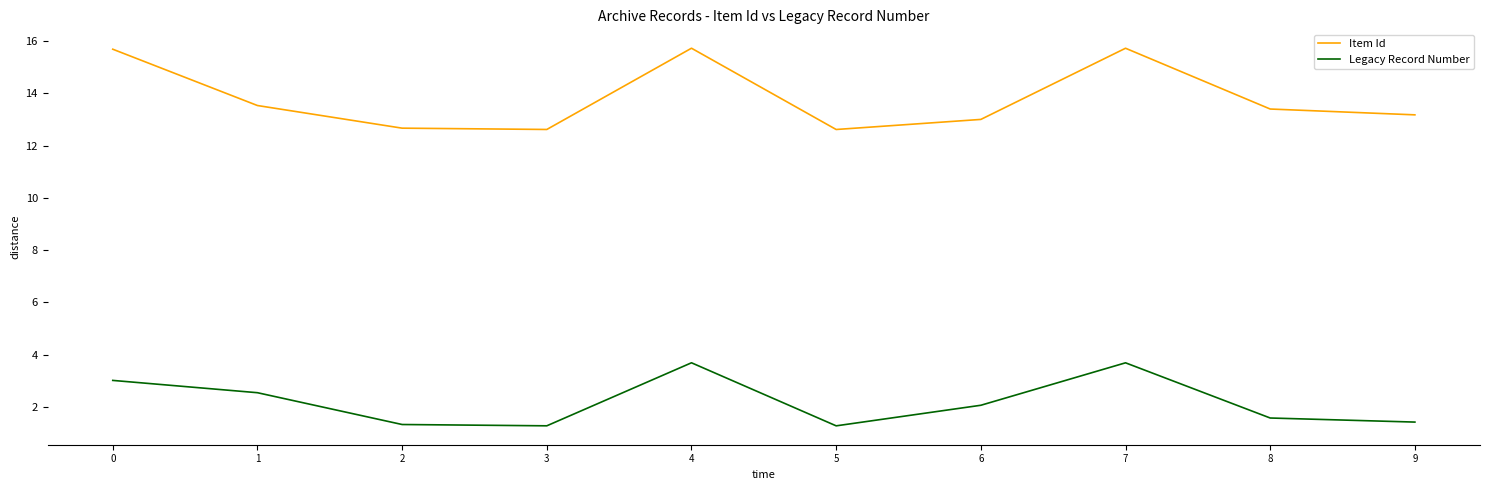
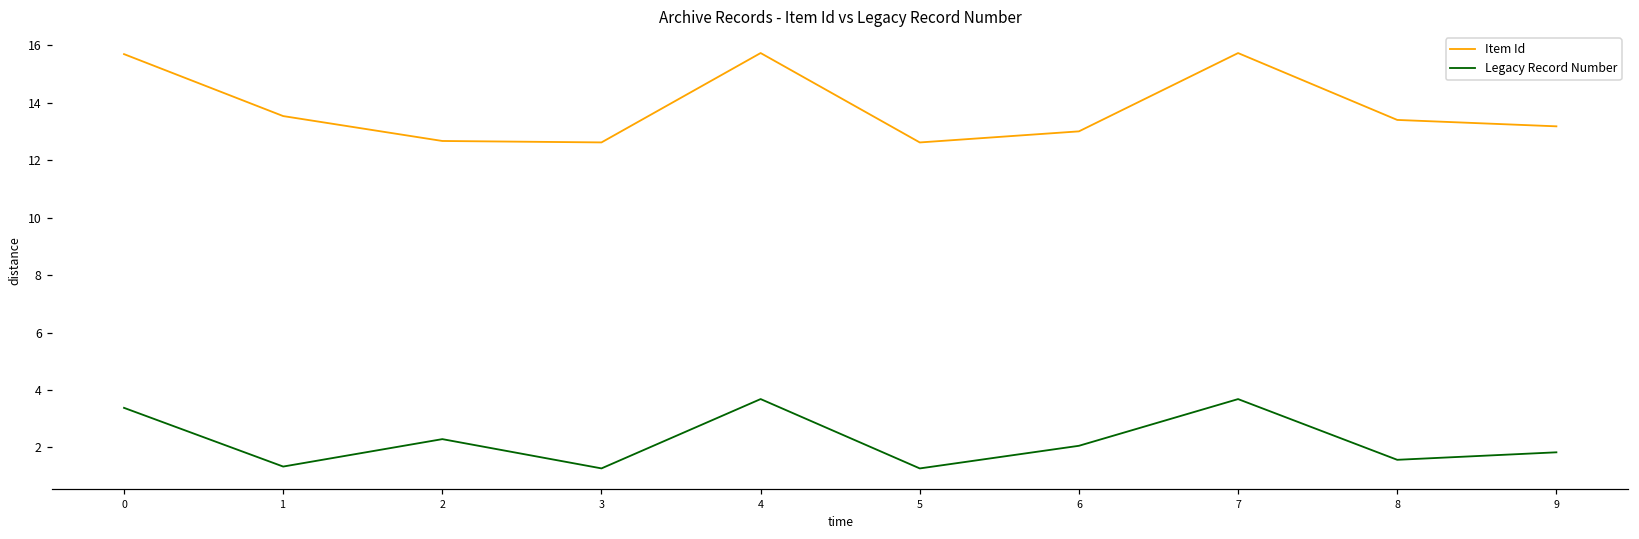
Legacy Record Number, 0: 3.0 -> 3.4
Legacy Record Number, 1: 2.5 -> 1.3
Legacy Record Number, 2: 1.3 -> 2.3
Legacy Record Number, 9: 1.4 -> 1.8
